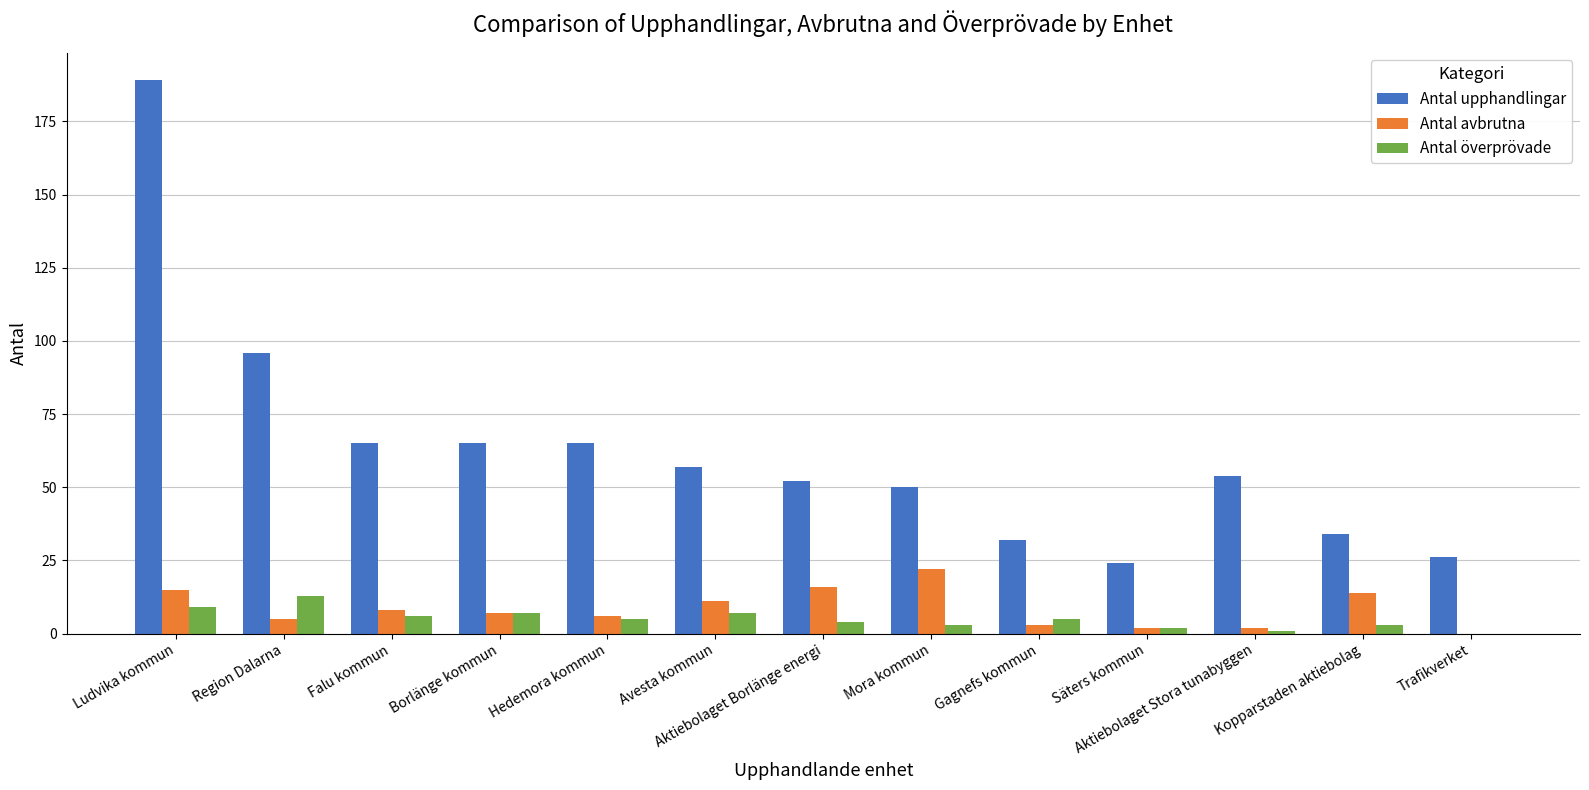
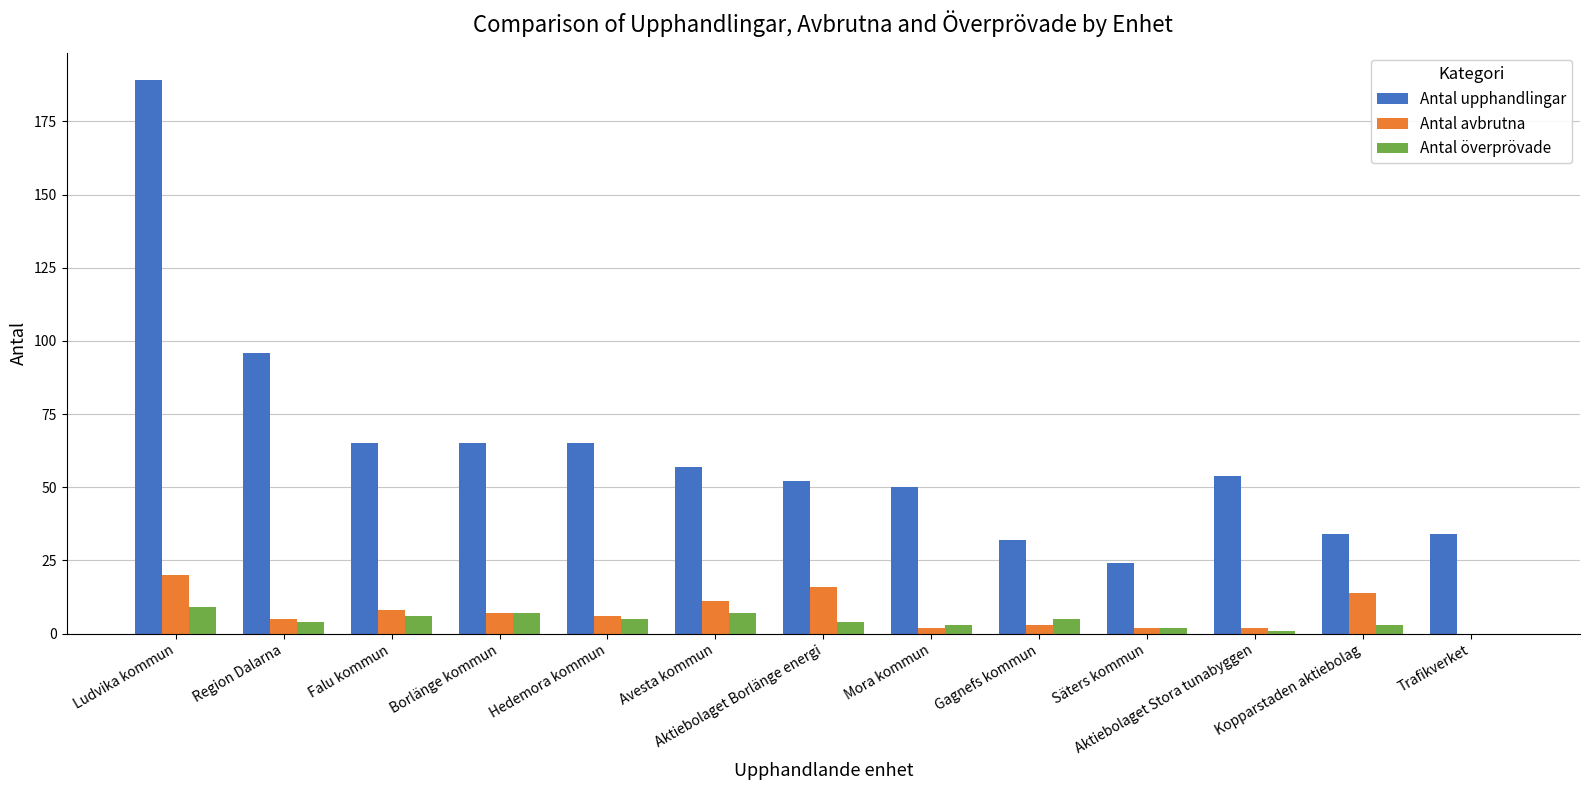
Antal avbrutna, Ludvika kommun: 15 -> 20
Antal överprövade, Region Dalarna: 13 -> 4
Antal avbrutna, Mora kommun: 22 -> 2
Antal upphandlingar, Trafikverket: 26 -> 34
